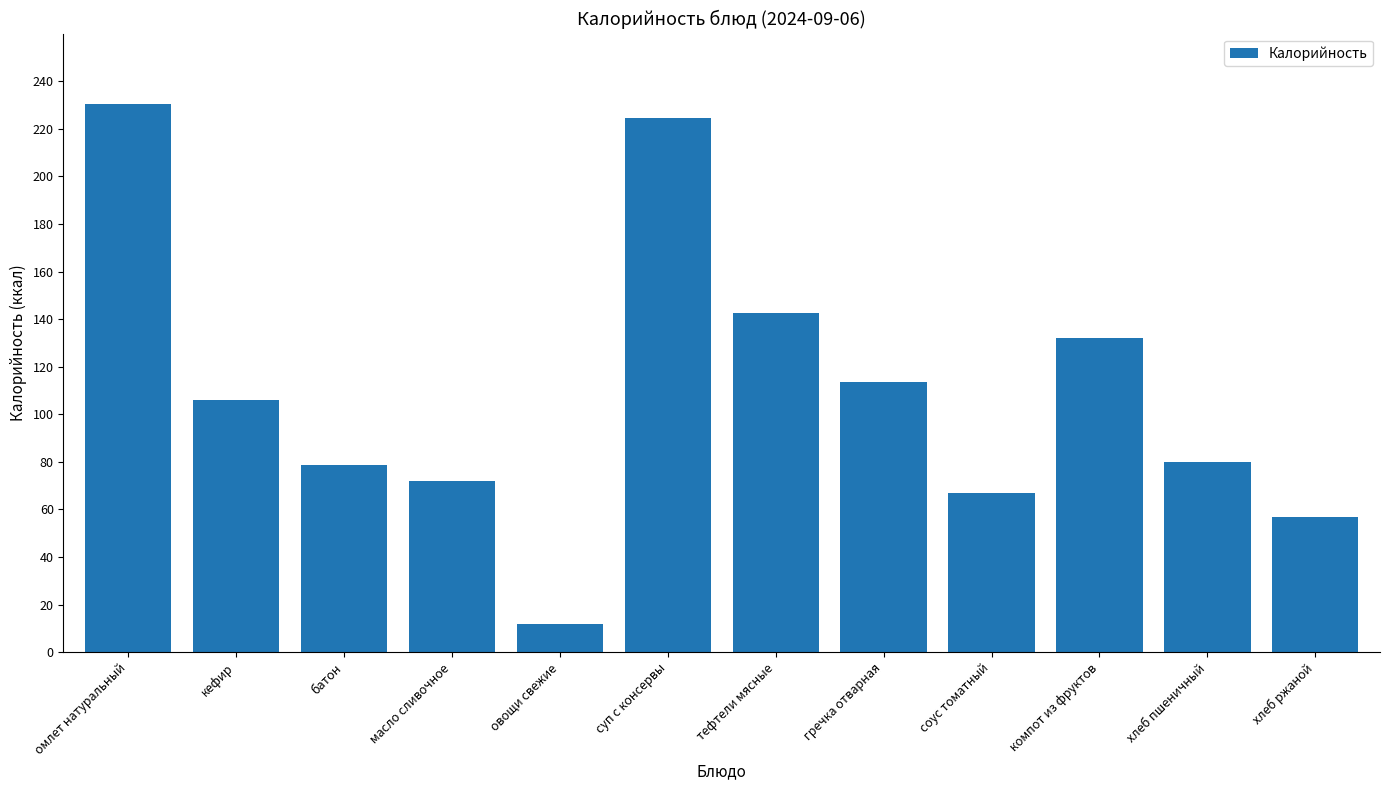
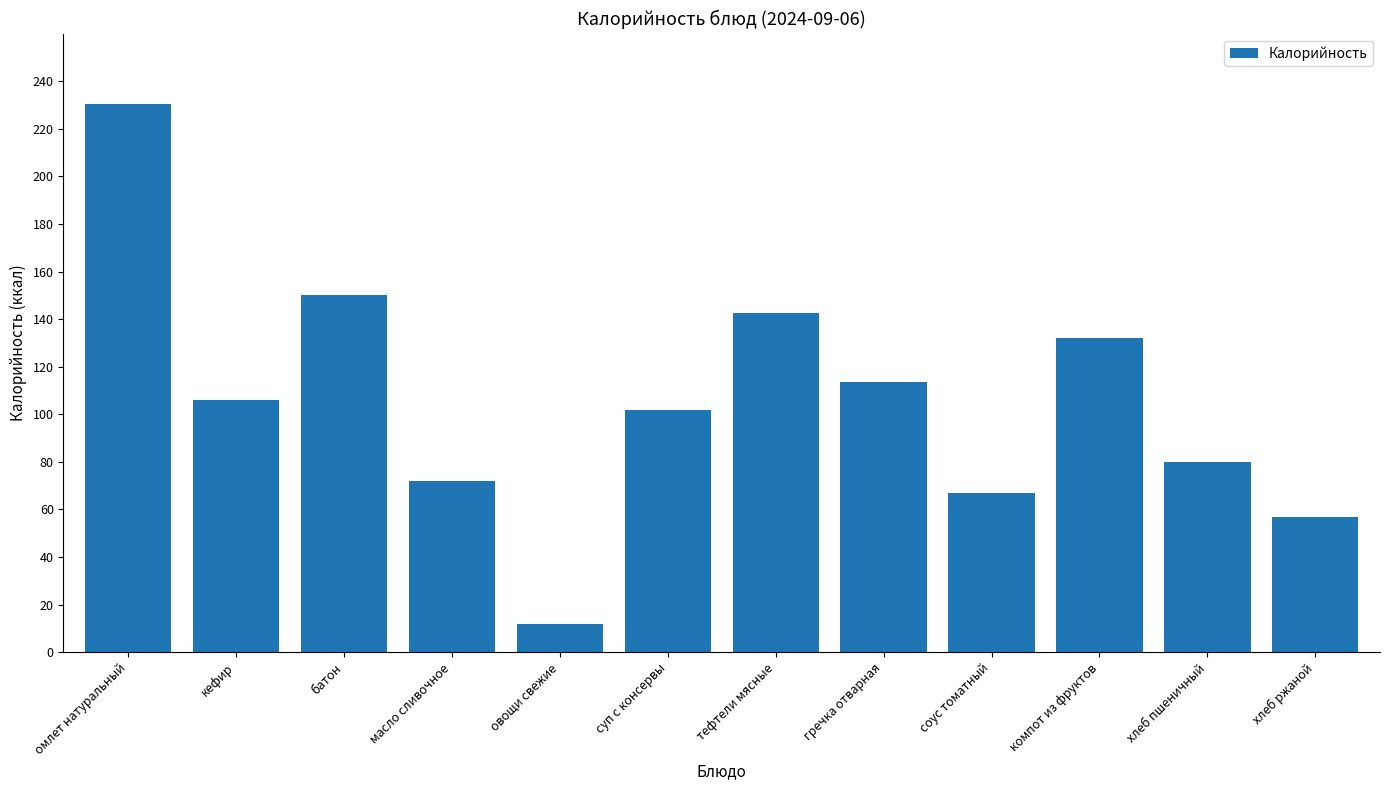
батон: 79 -> 150
суп с консервы: 225 -> 102
